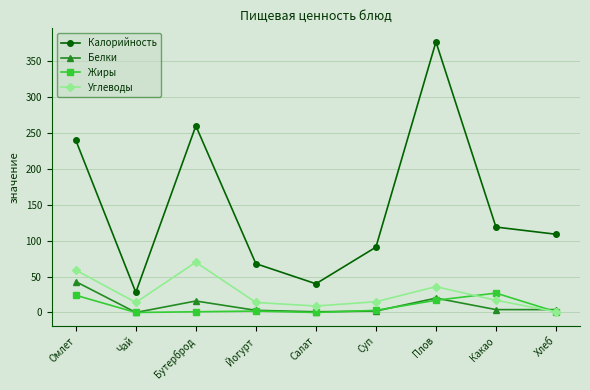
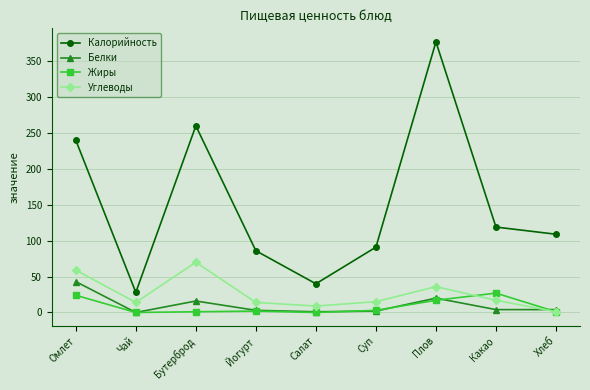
Калорийность, Йогурт: 70 -> 90
